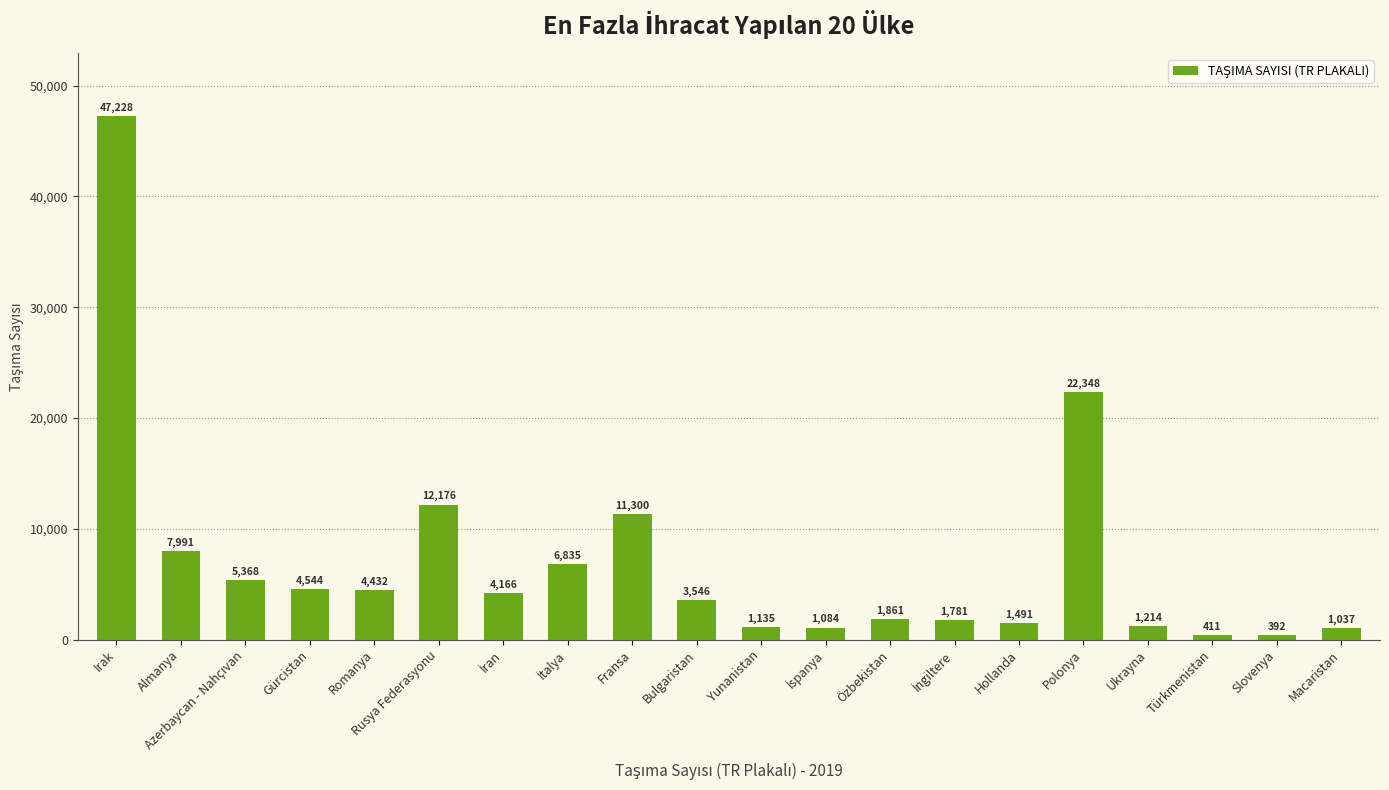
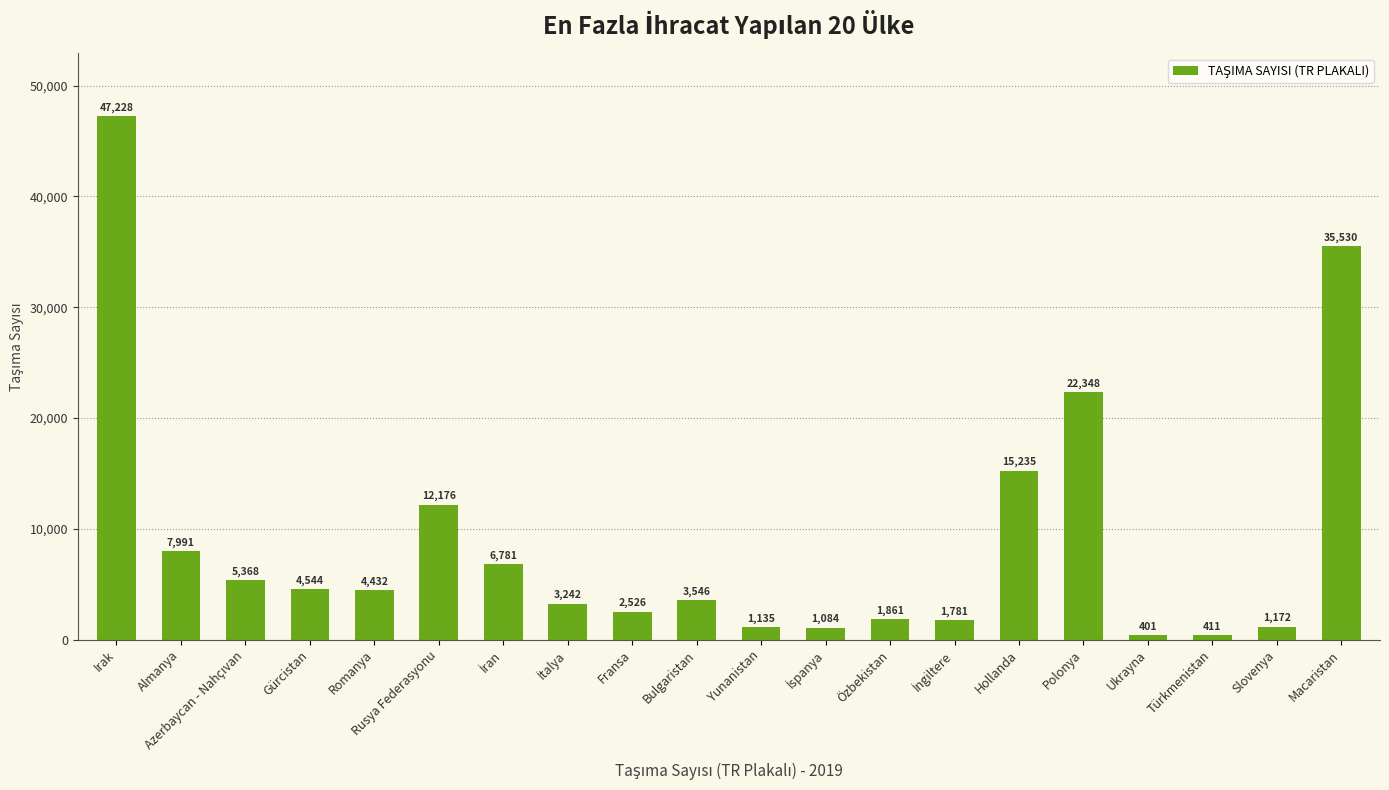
İran: 4,166 -> 6,781
İtalya: 6,835 -> 3,242
Fransa: 11,300 -> 2,526
Hollanda: 1,491 -> 15,235
Ukrayna: 1,214 -> 401
Slovenya: 392 -> 1,172
Macaristan: 1,037 -> 35,530
